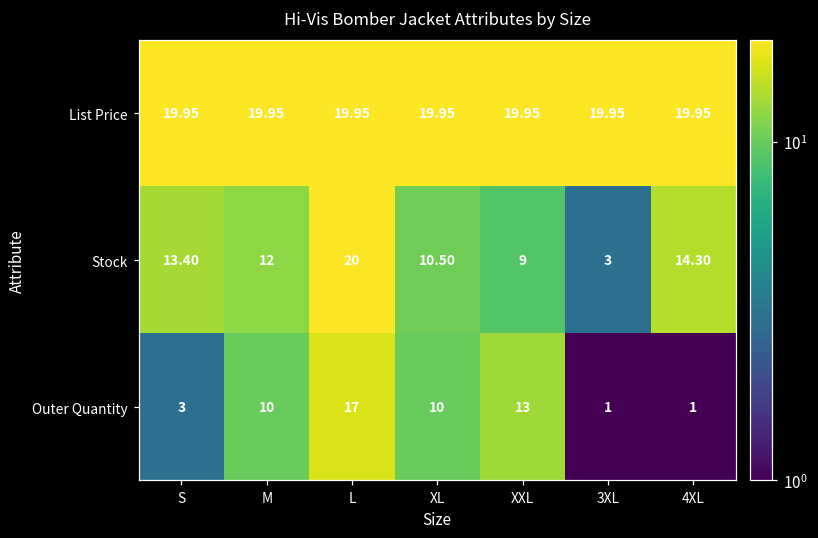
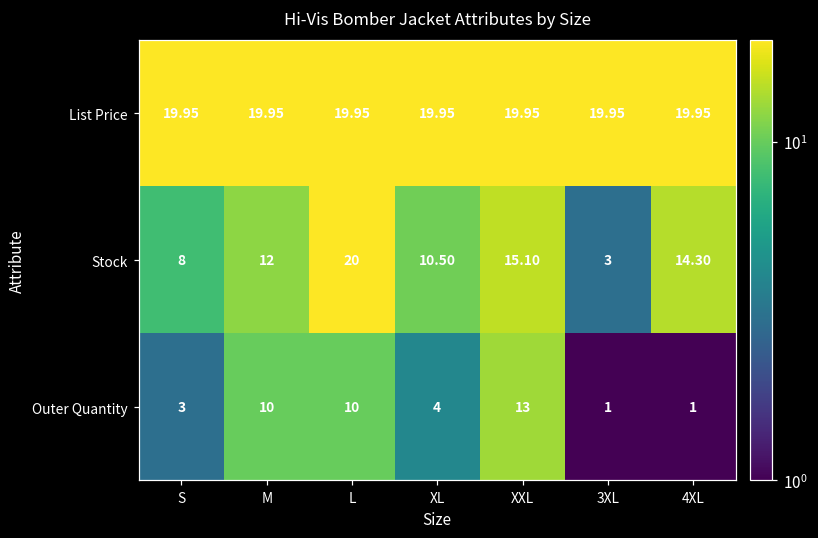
Stock, S: 13.40 -> 8
Stock, XXL: 9 -> 15.10
Outer Quantity, L: 17 -> 10
Outer Quantity, XL: 10 -> 4
